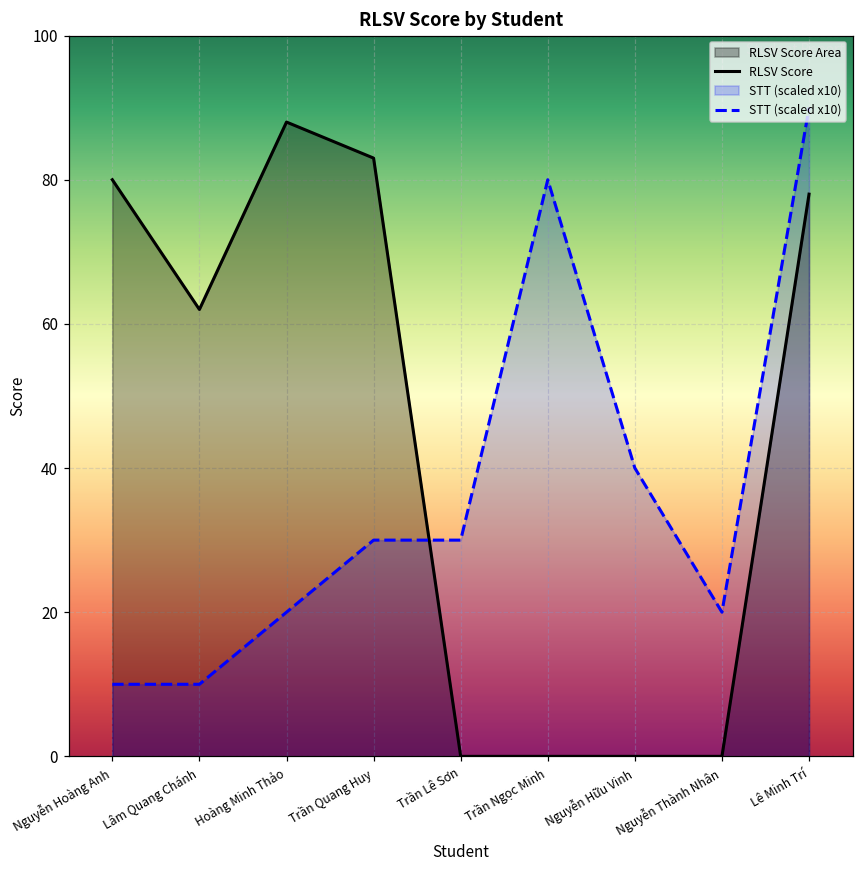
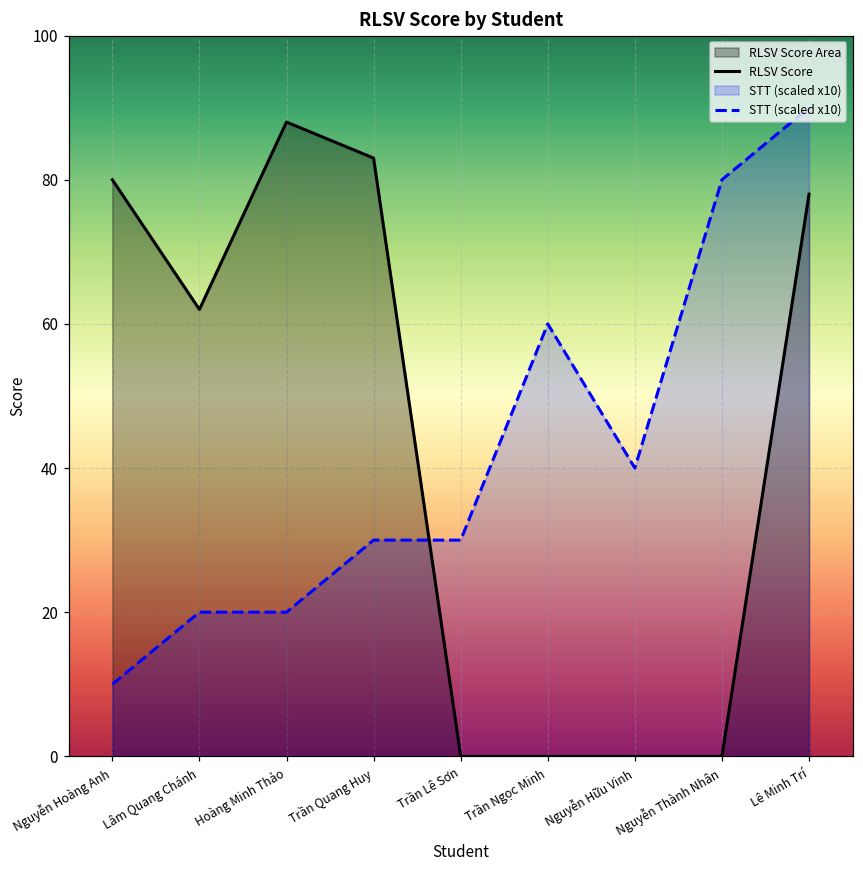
STT (scaled x10), Lâm Quang Chánh: 10 -> 20
STT (scaled x10), Trần Ngọc Minh: 80 -> 60
STT (scaled x10), Nguyễn Thành Nhân: 20 -> 80
